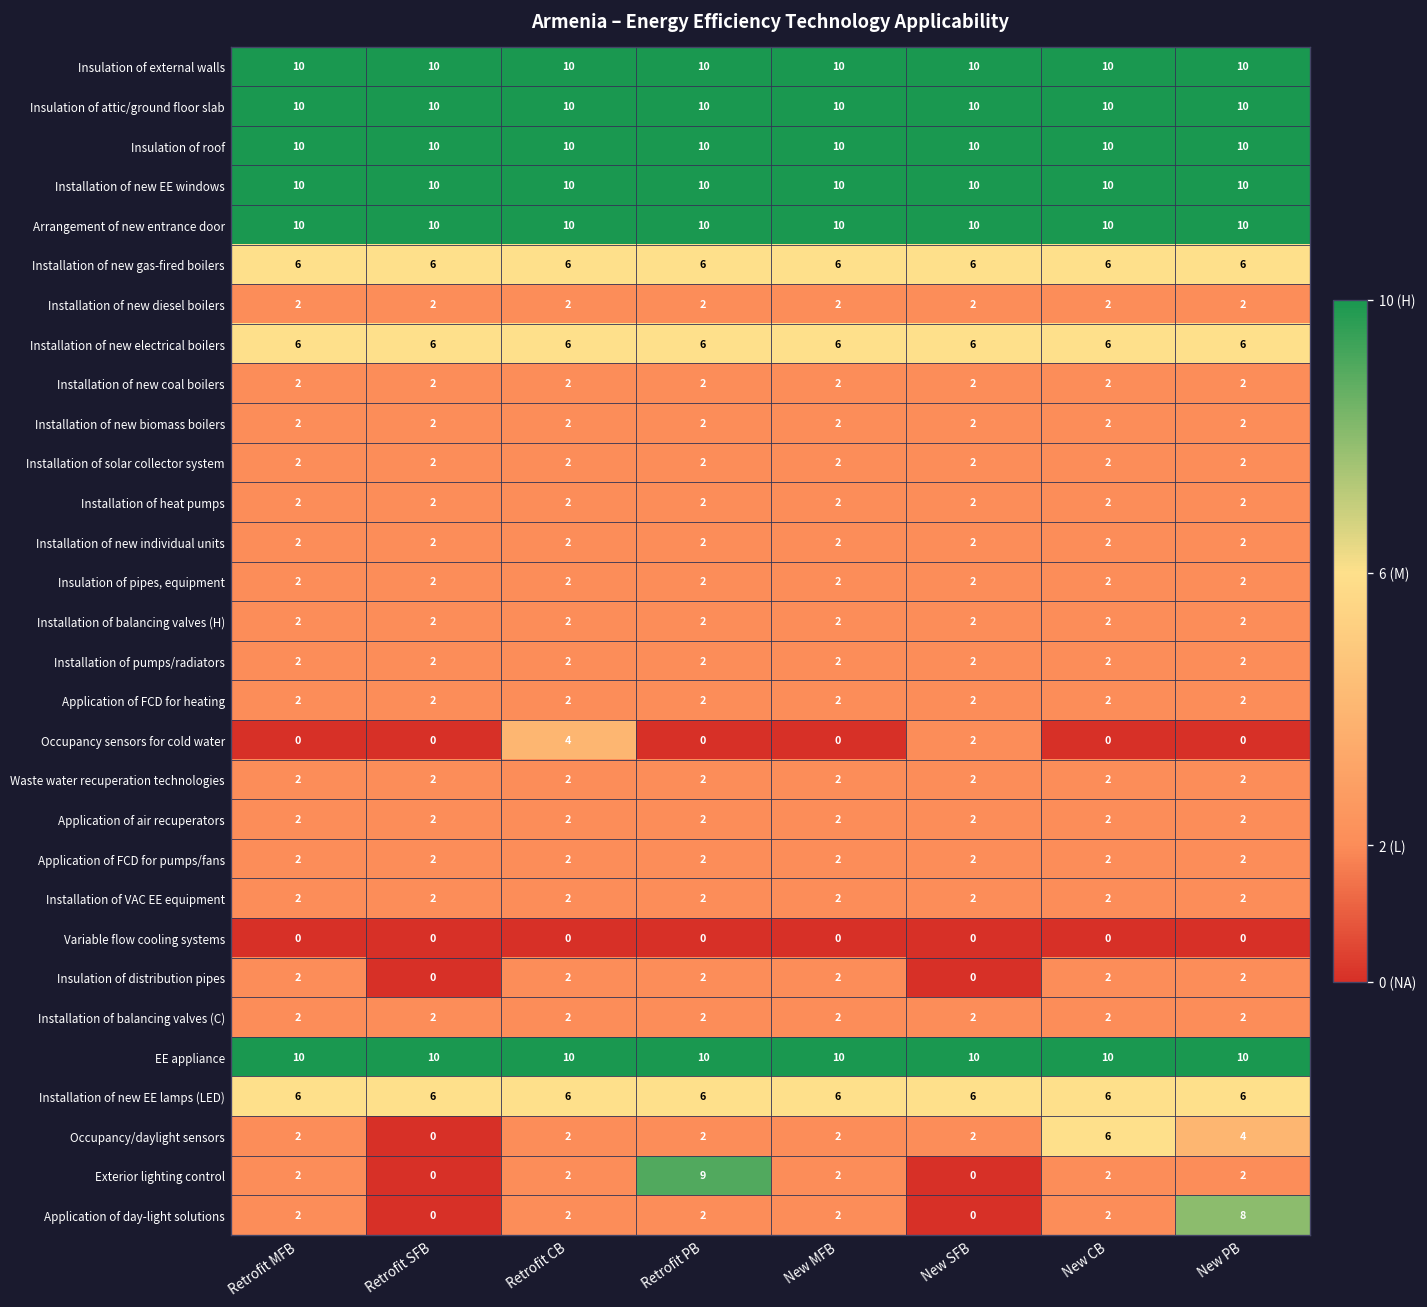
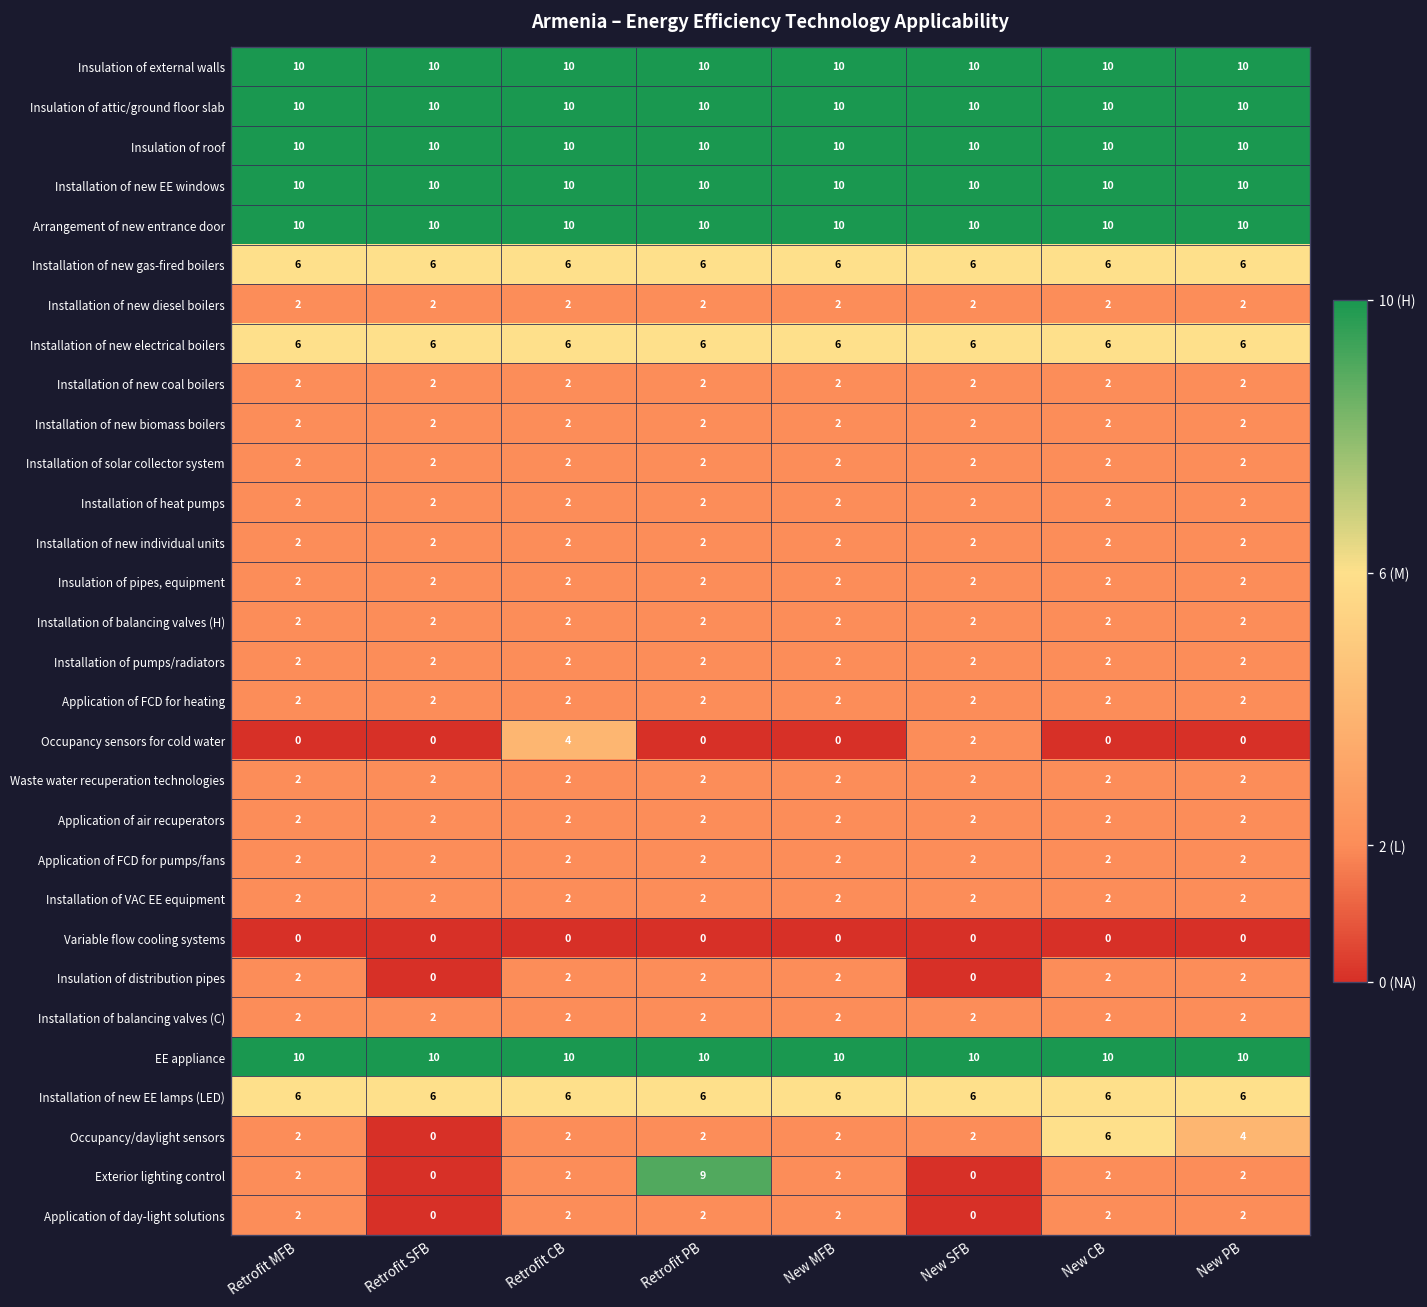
Application of day-light solutions, New PB: 8 -> 2
